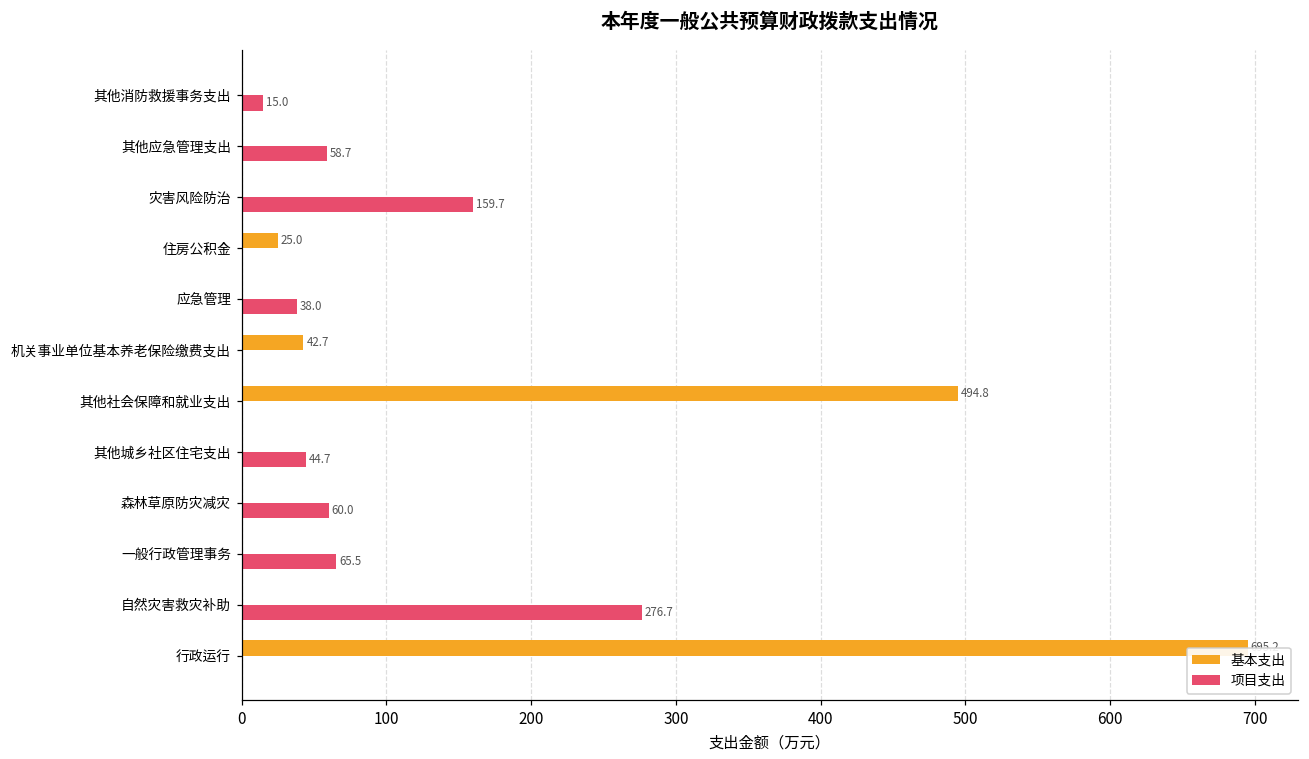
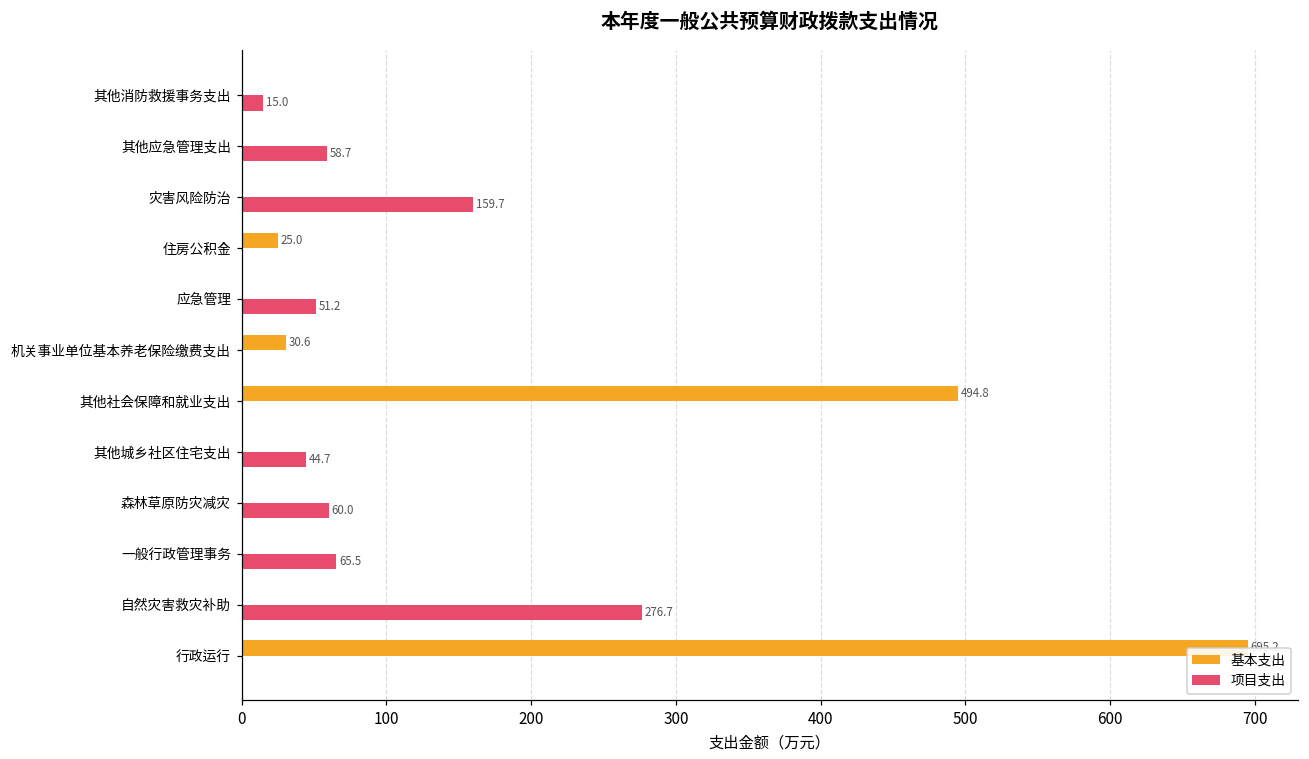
项目支出, 应急管理: 38.0 -> 51.2
基本支出, 机关事业单位基本养老保险缴费支出: 42.7 -> 30.6
